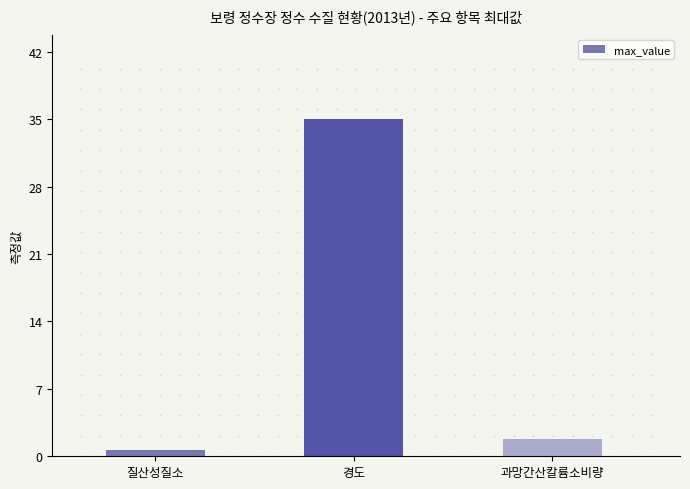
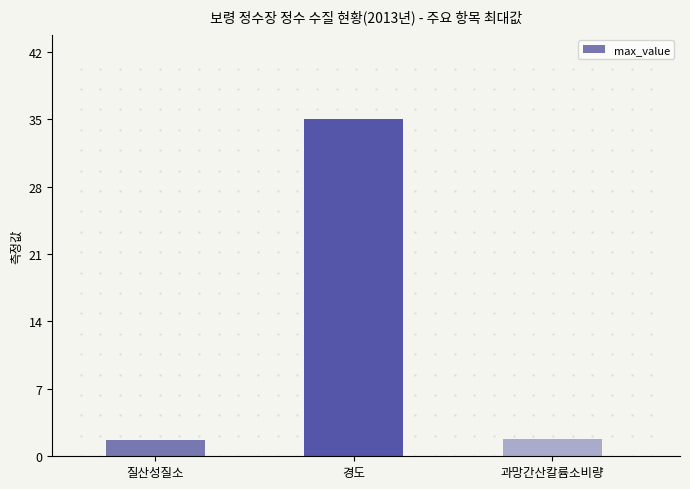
max_value, 질산성질소: 1 -> 2
